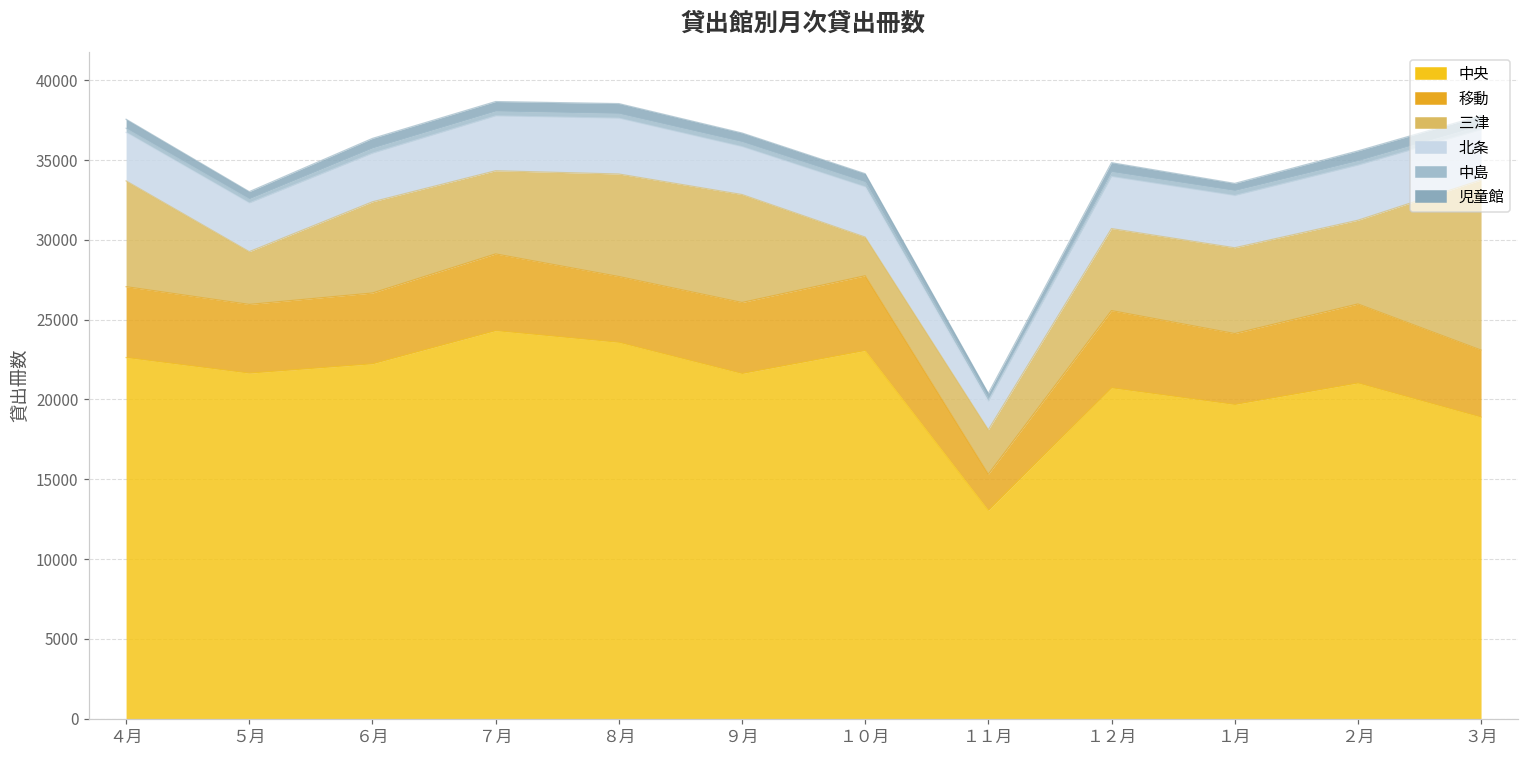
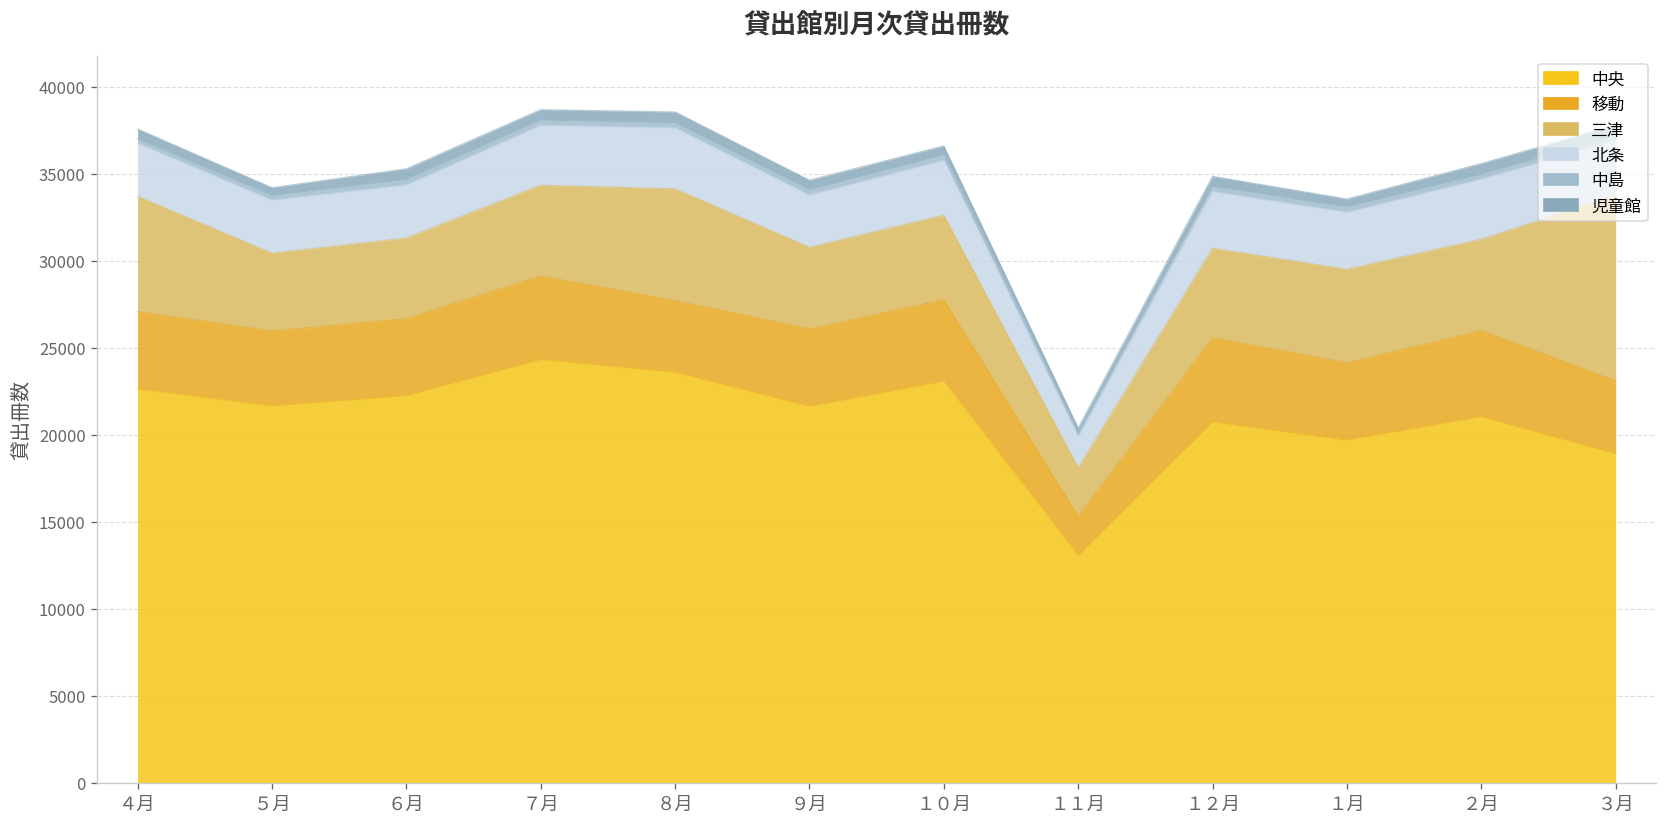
三津, ５月: 3300 -> 4500
三津, ６月: 5700 -> 4600
三津, ９月: 6800 -> 4700
三津, １０月: 2400 -> 4900
